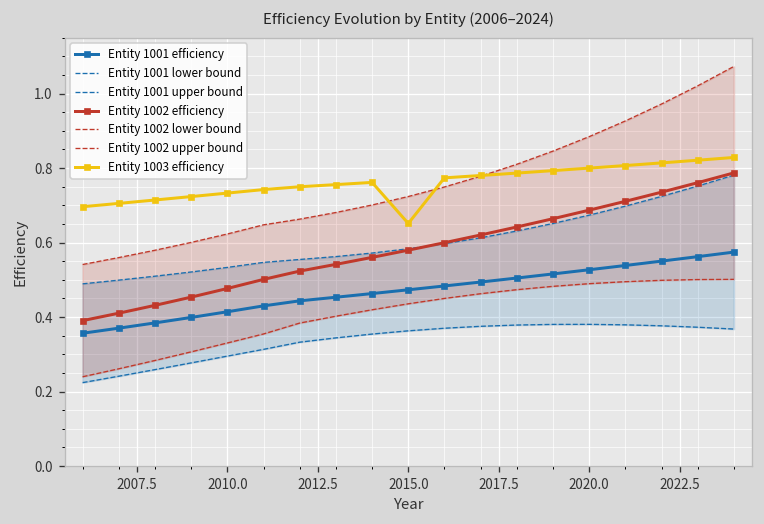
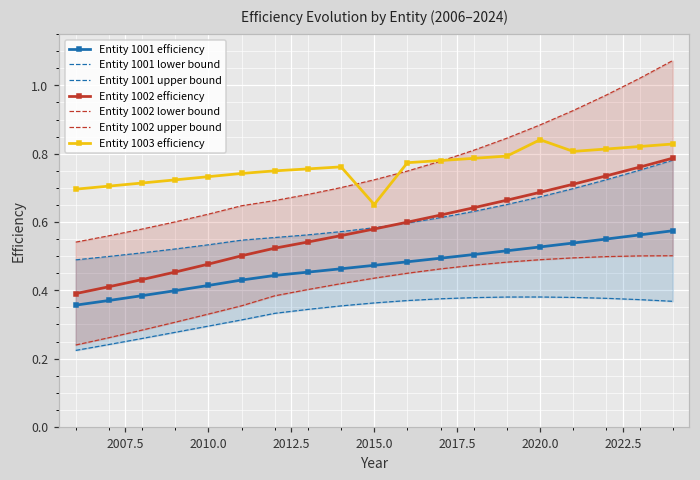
Entity 1003 efficiency, 2020.0: 0.80 -> 0.84
